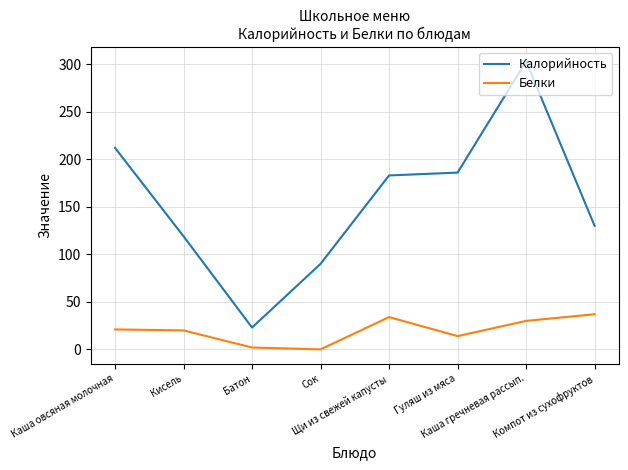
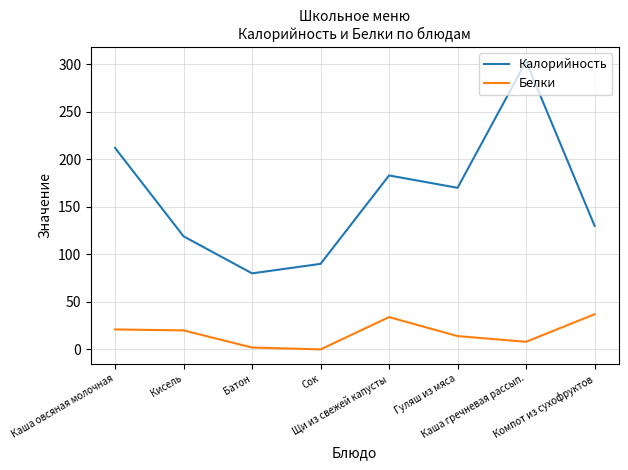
Калорийность, Батон: 20 -> 80
Калорийность, Гуляш из мяса: 190 -> 170
Белки, Каша гречневая рассып.: 30 -> 10
